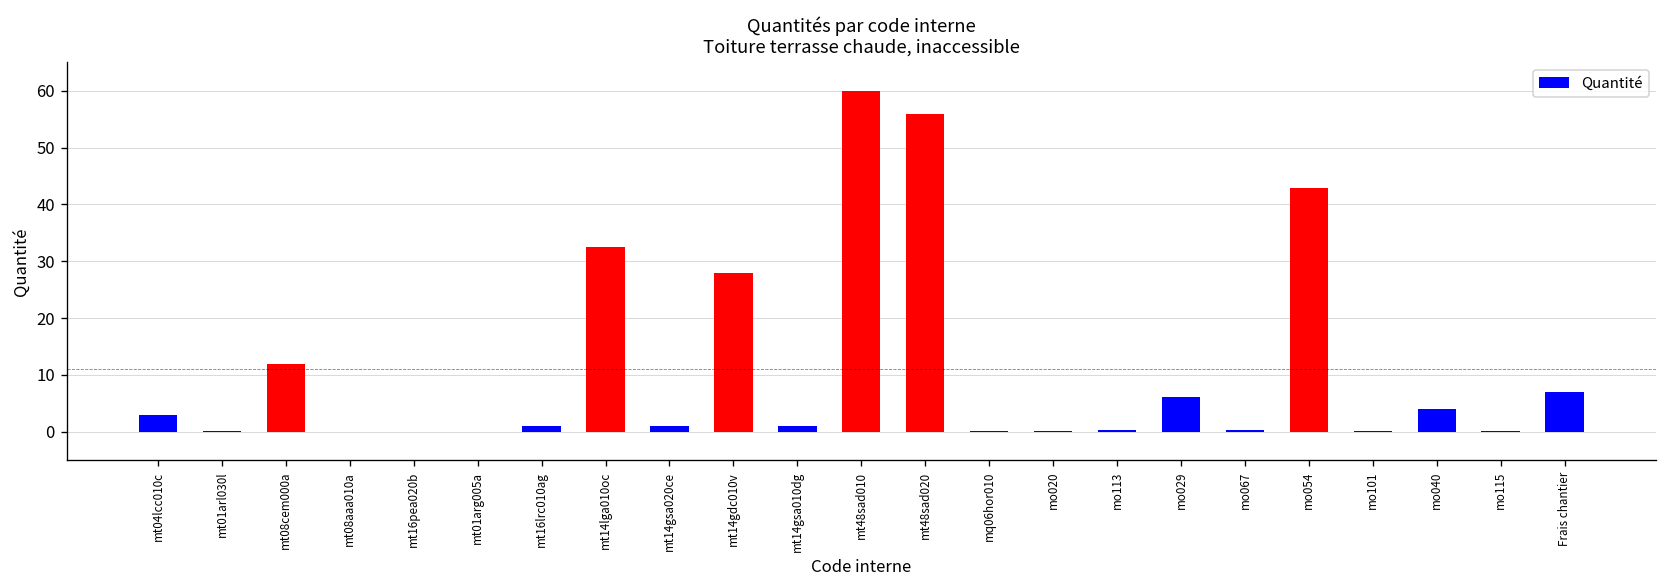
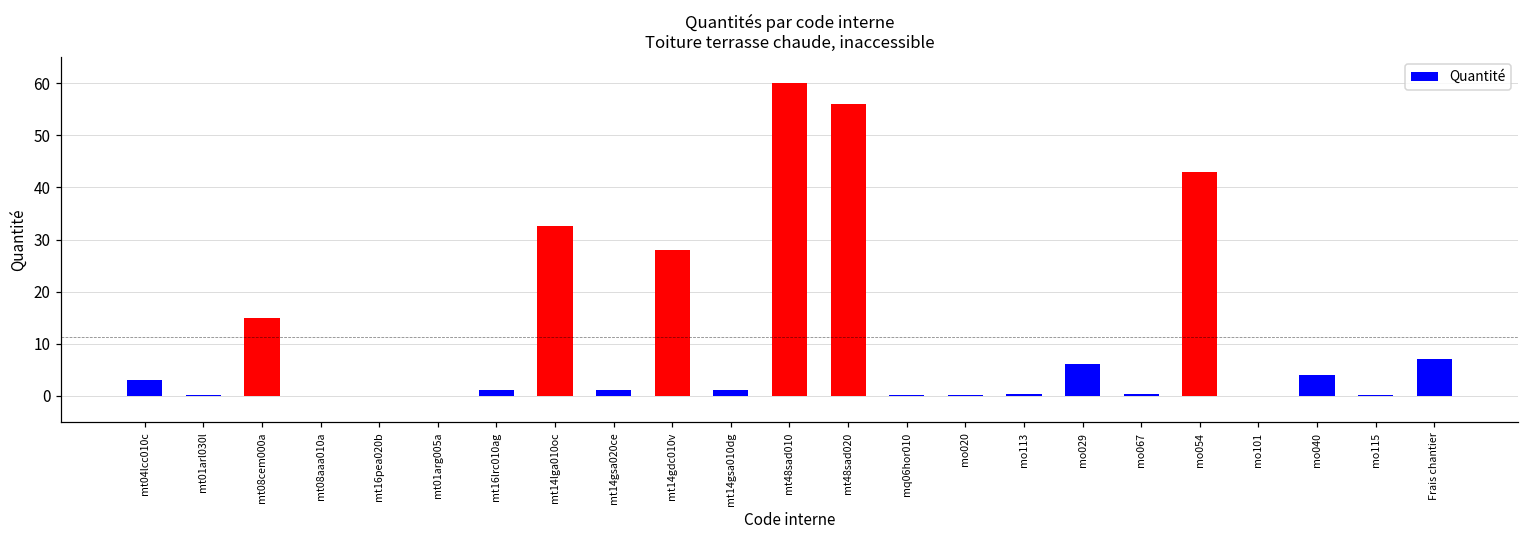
mt08cem000a: 12 -> 15
